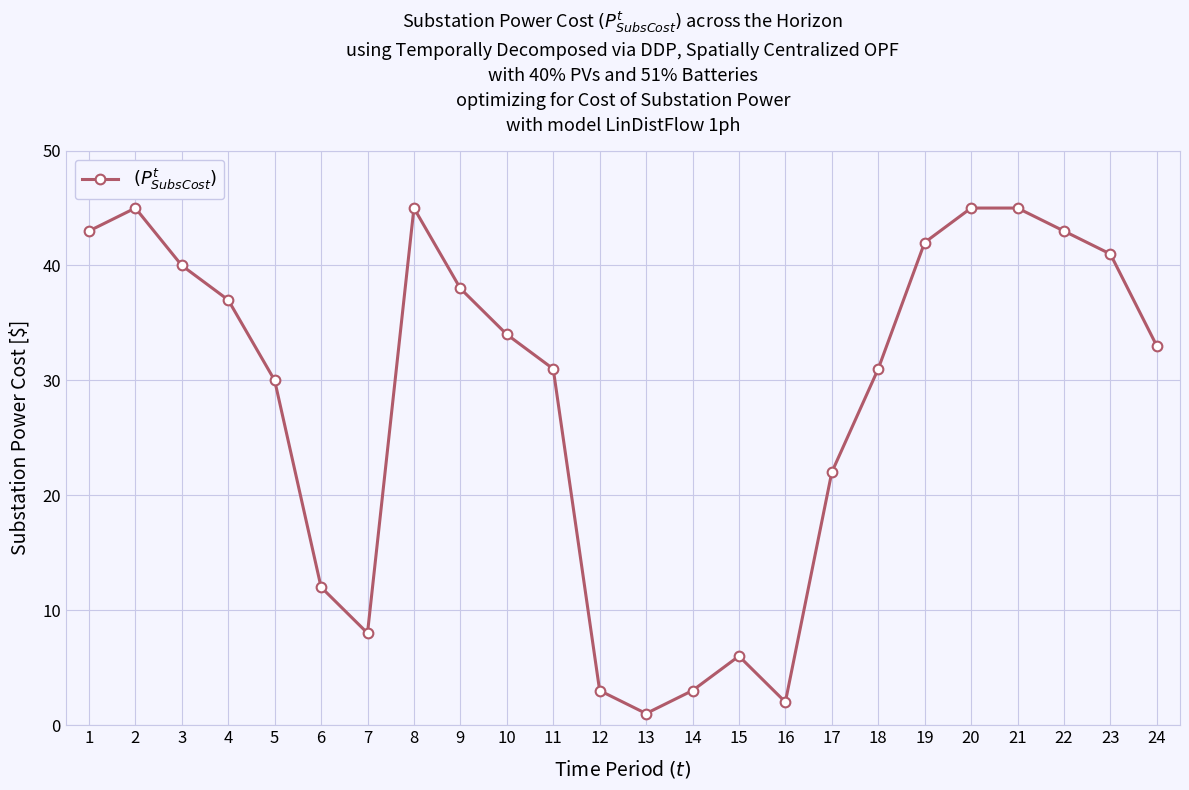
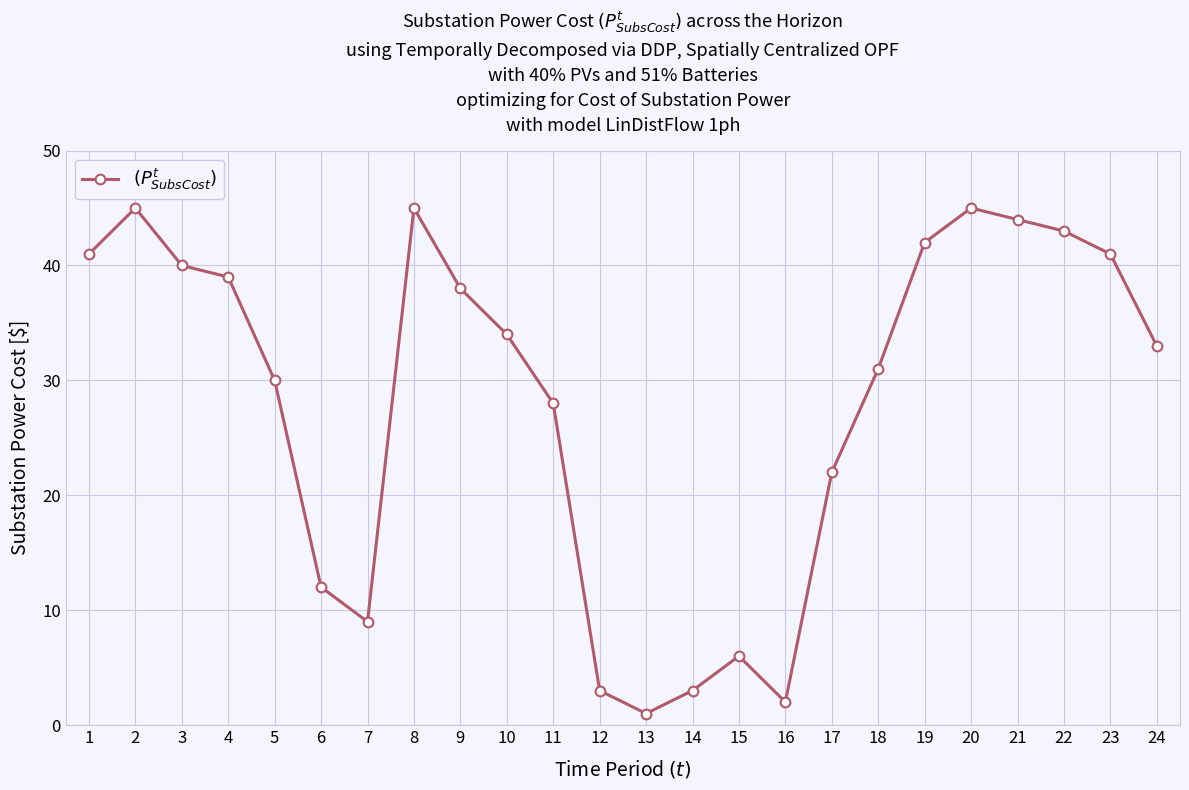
1: 43 -> 41
4: 37 -> 39
7: 8 -> 9
11: 31 -> 28
21: 45 -> 44
